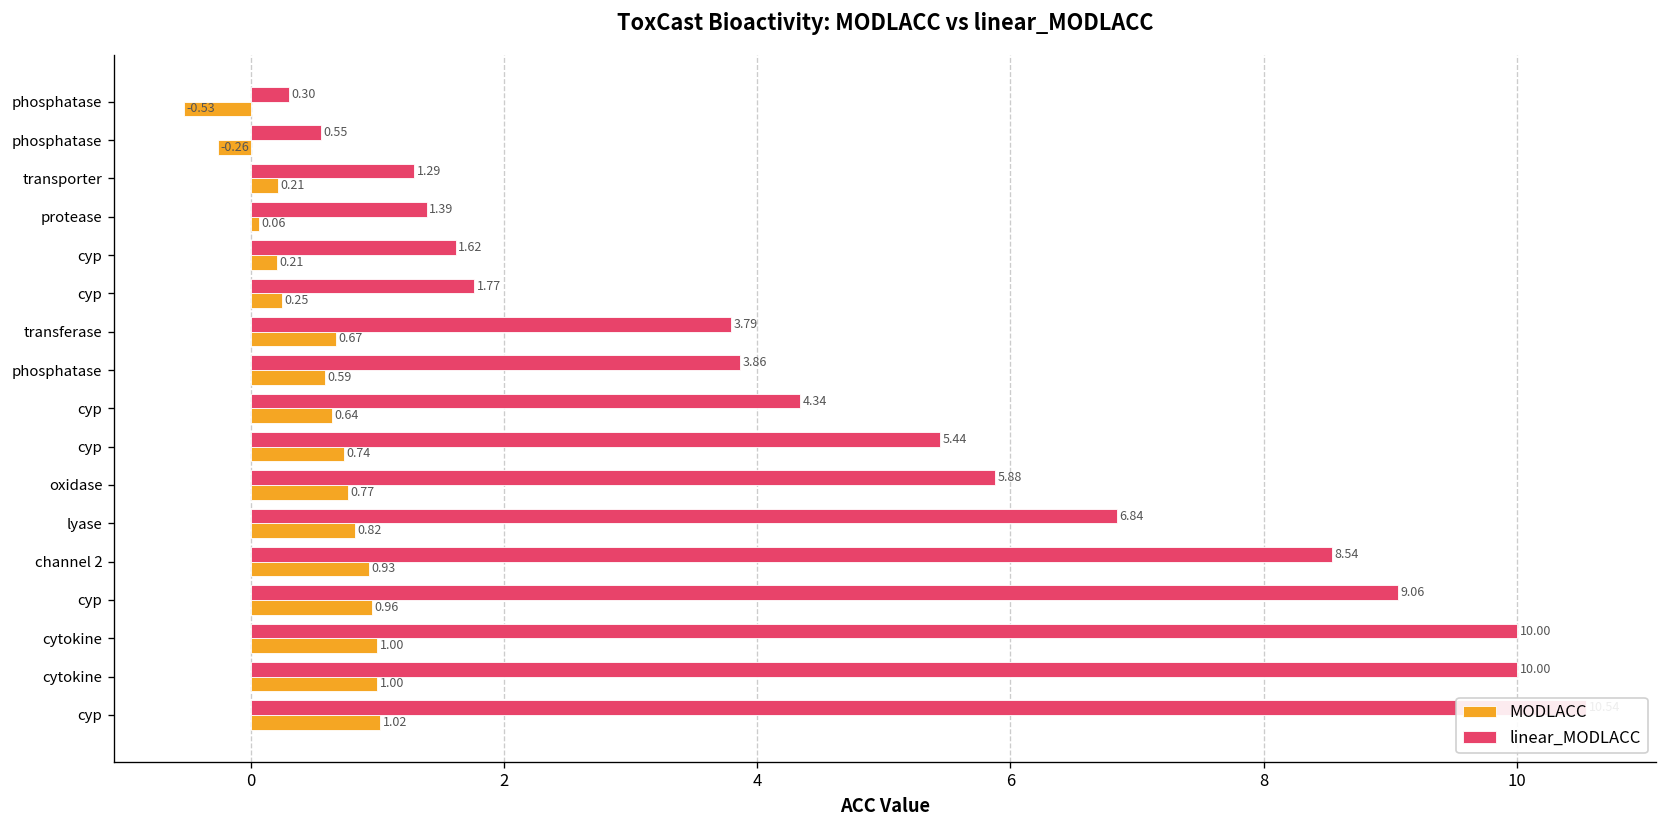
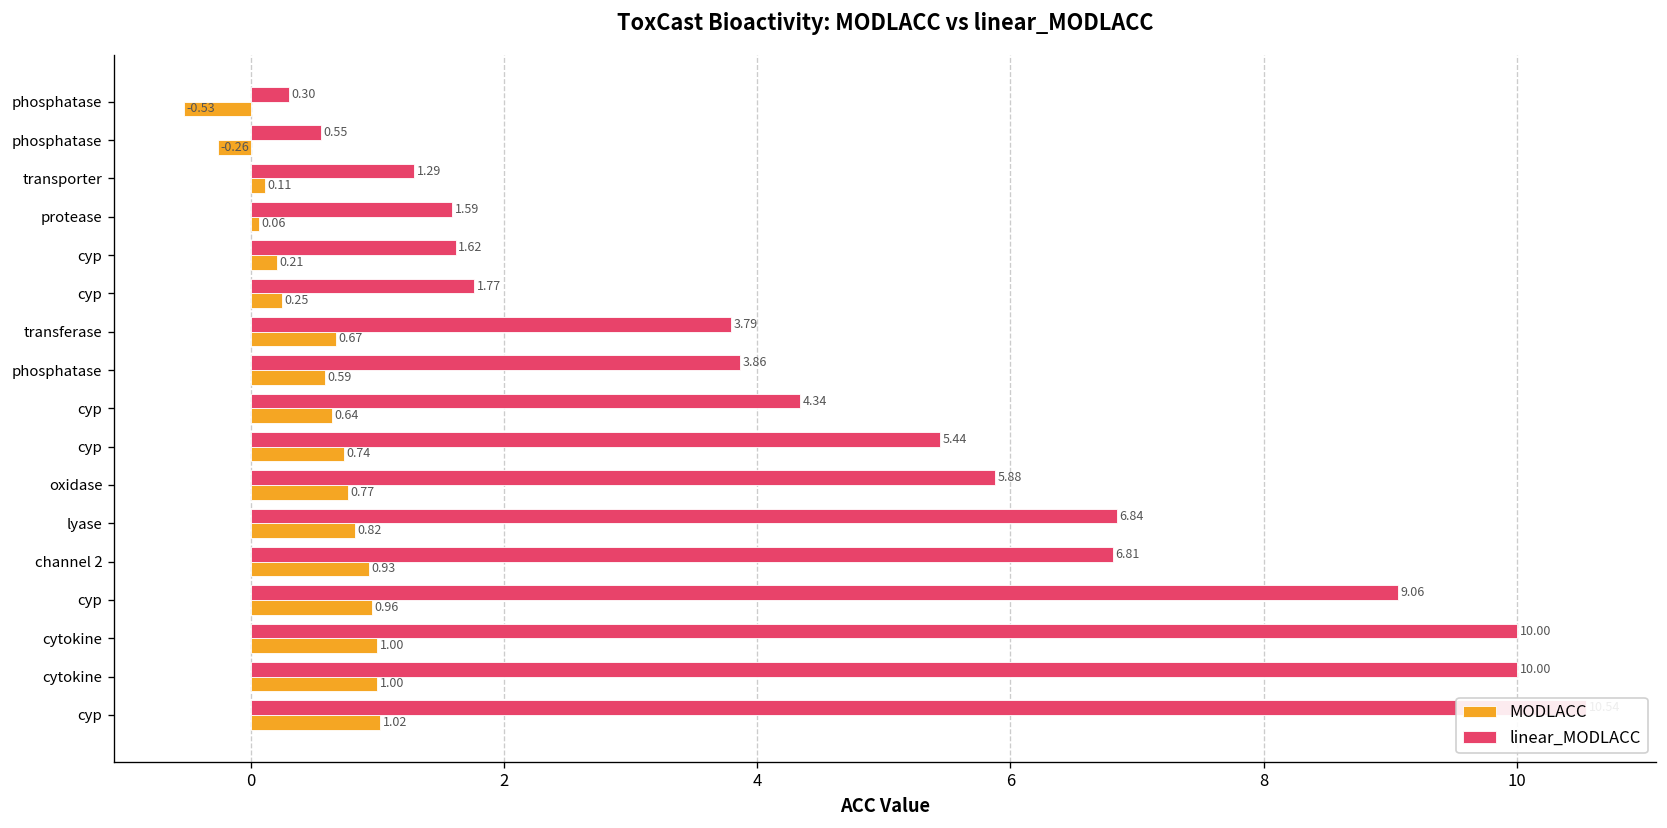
MODLACC, transporter: 0.21 -> 0.11
linear_MODLACC, protease: 1.39 -> 1.59
linear_MODLACC, channel 2: 8.54 -> 6.81
